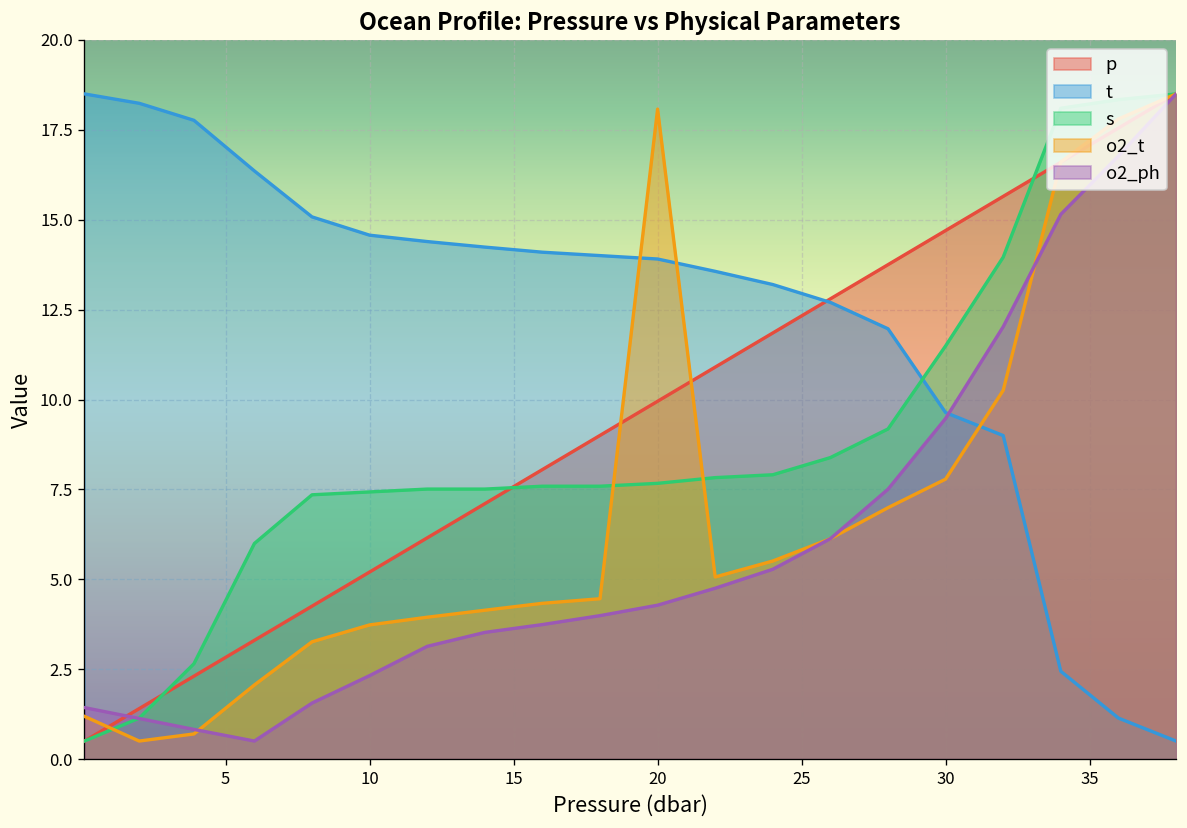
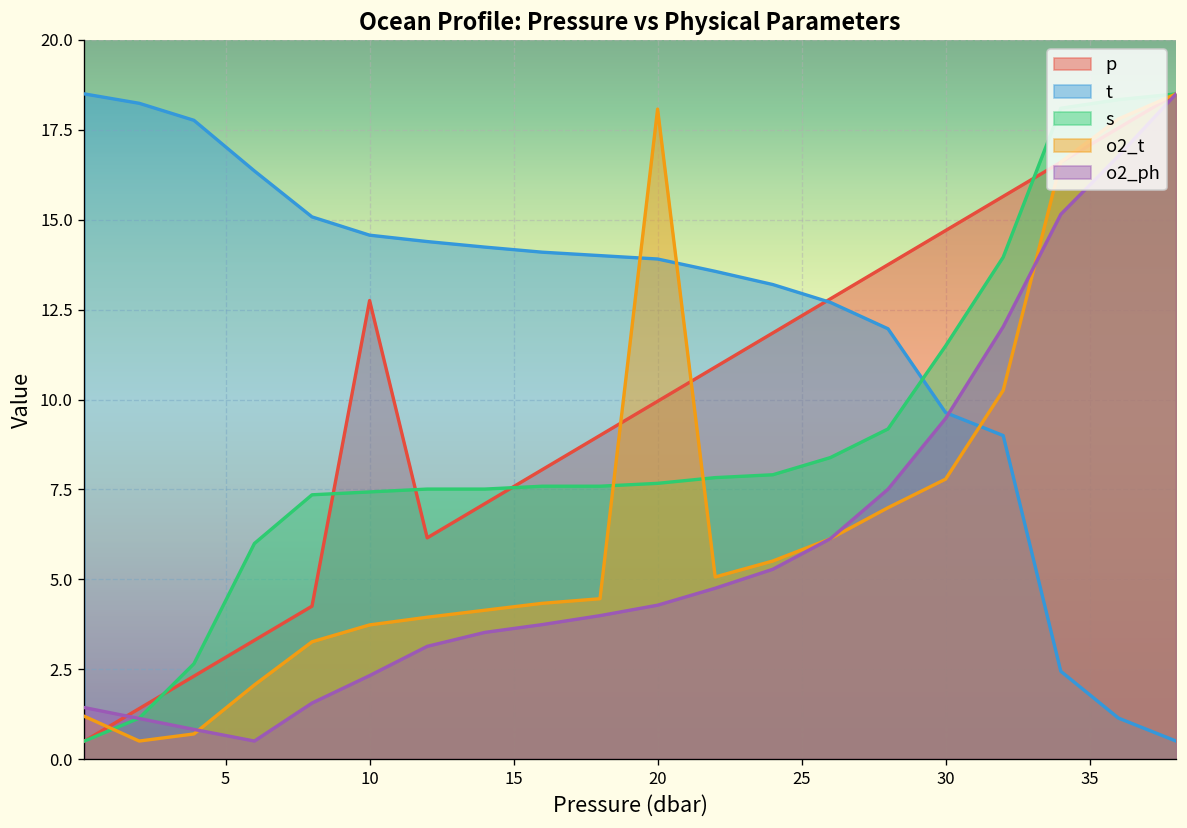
p, 10: 5.2 -> 12.8
